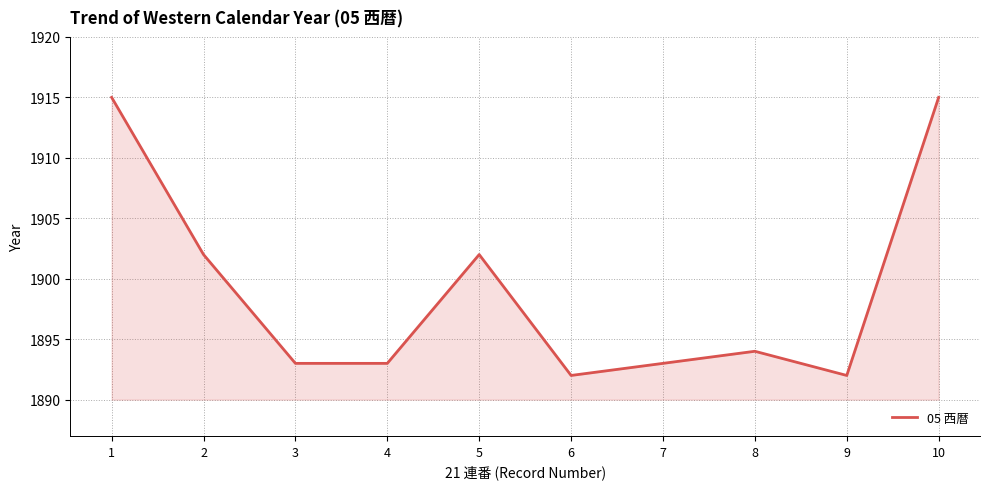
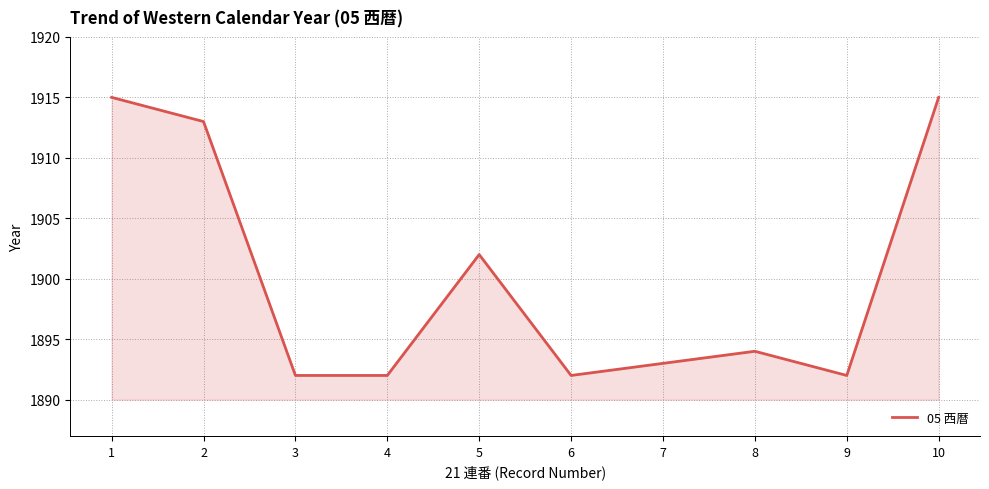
2: 1902 -> 1913
3: 1893 -> 1892
4: 1893 -> 1892
